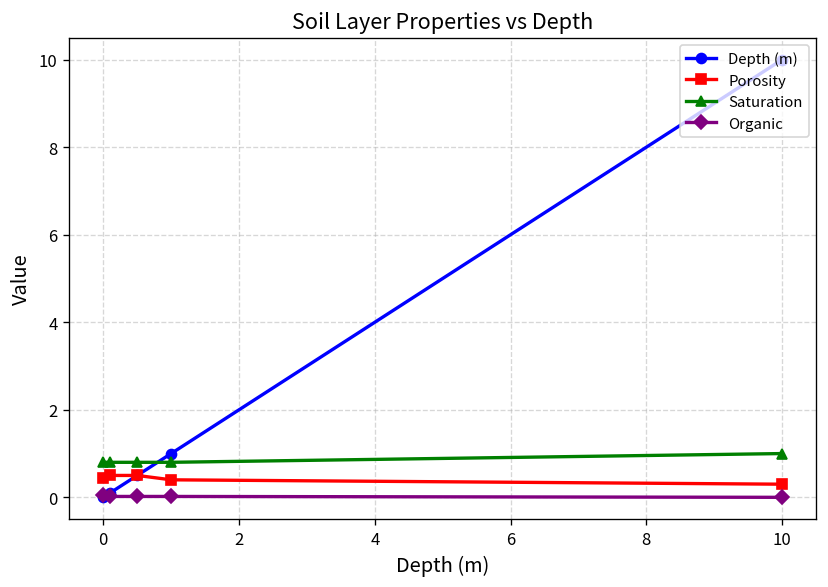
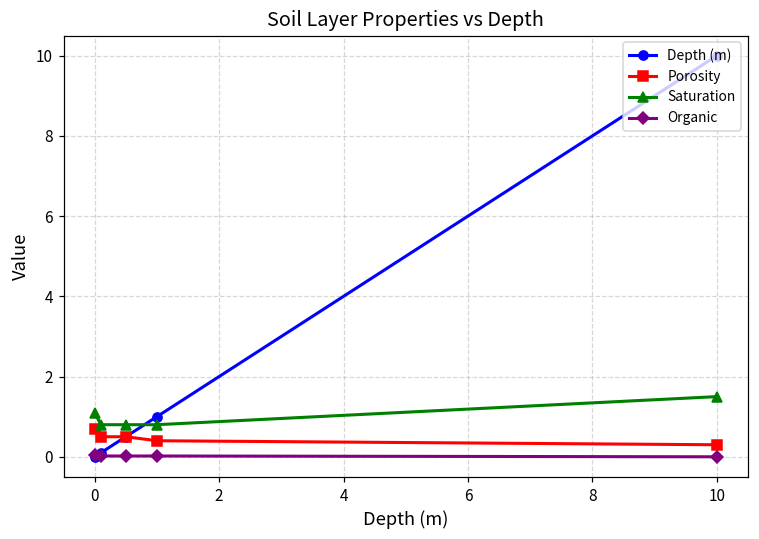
Porosity, 0: 0.5 -> 0.7
Saturation, 0: 0.8 -> 1.1
Saturation, 10: 1.0 -> 1.5
